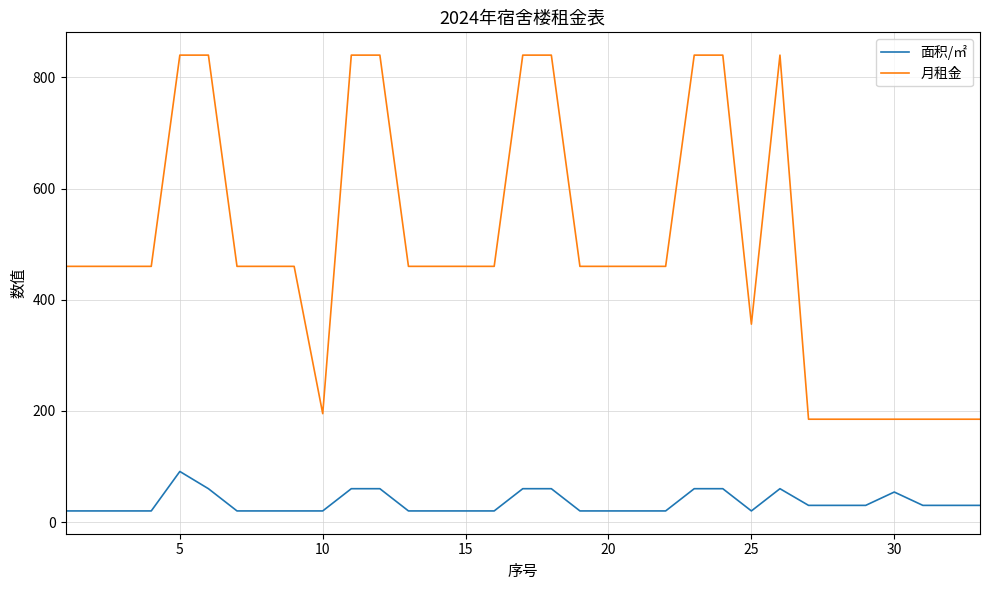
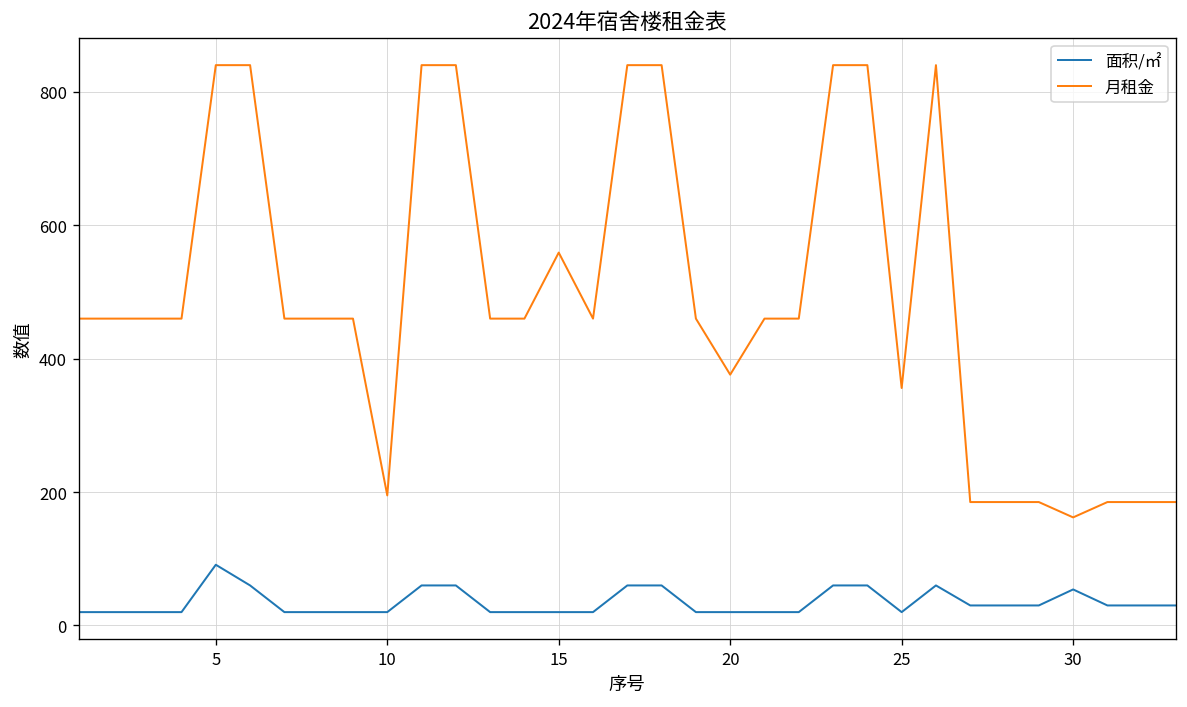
月租金, 15: 460 -> 560
月租金, 20: 460 -> 380
月租金, 30: 190 -> 160
